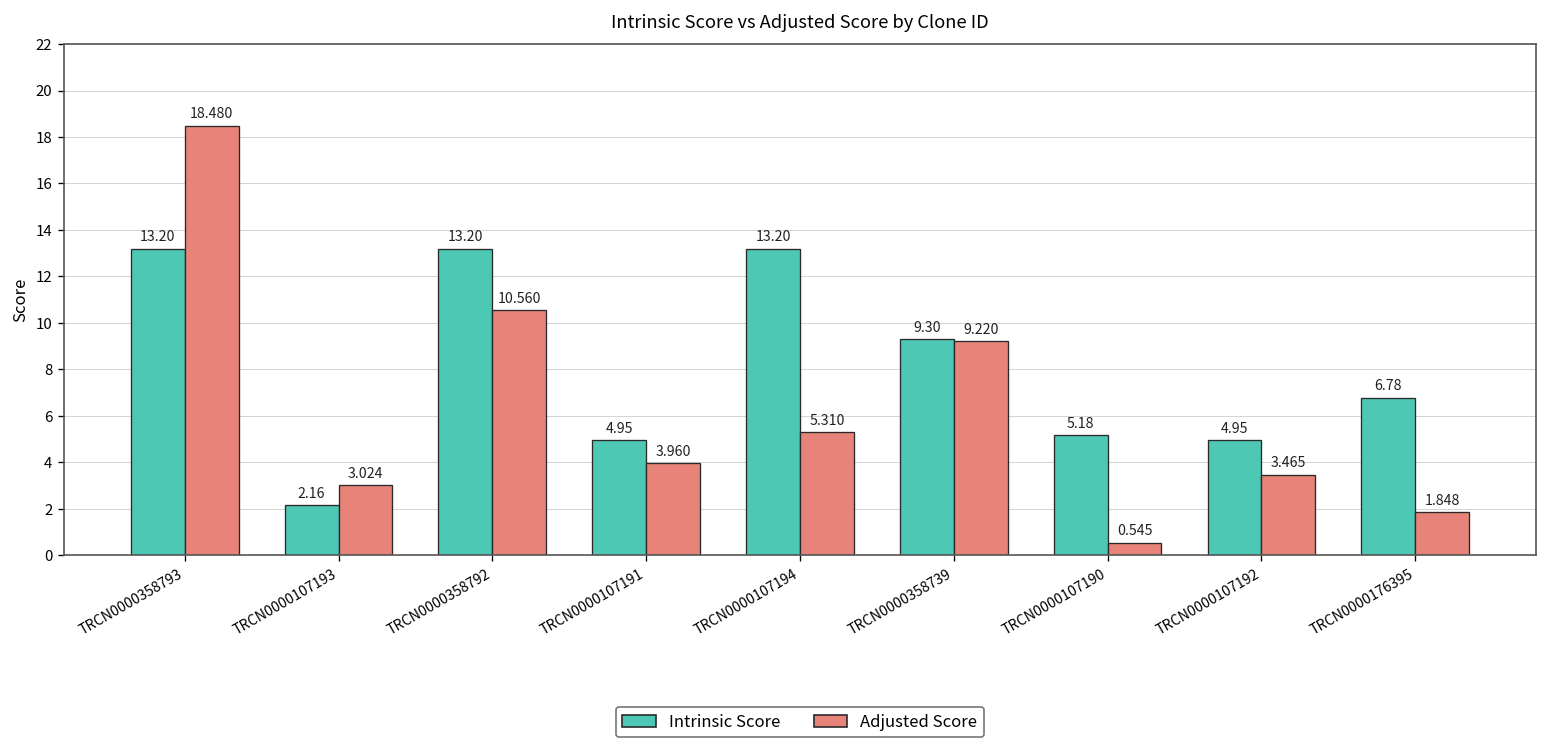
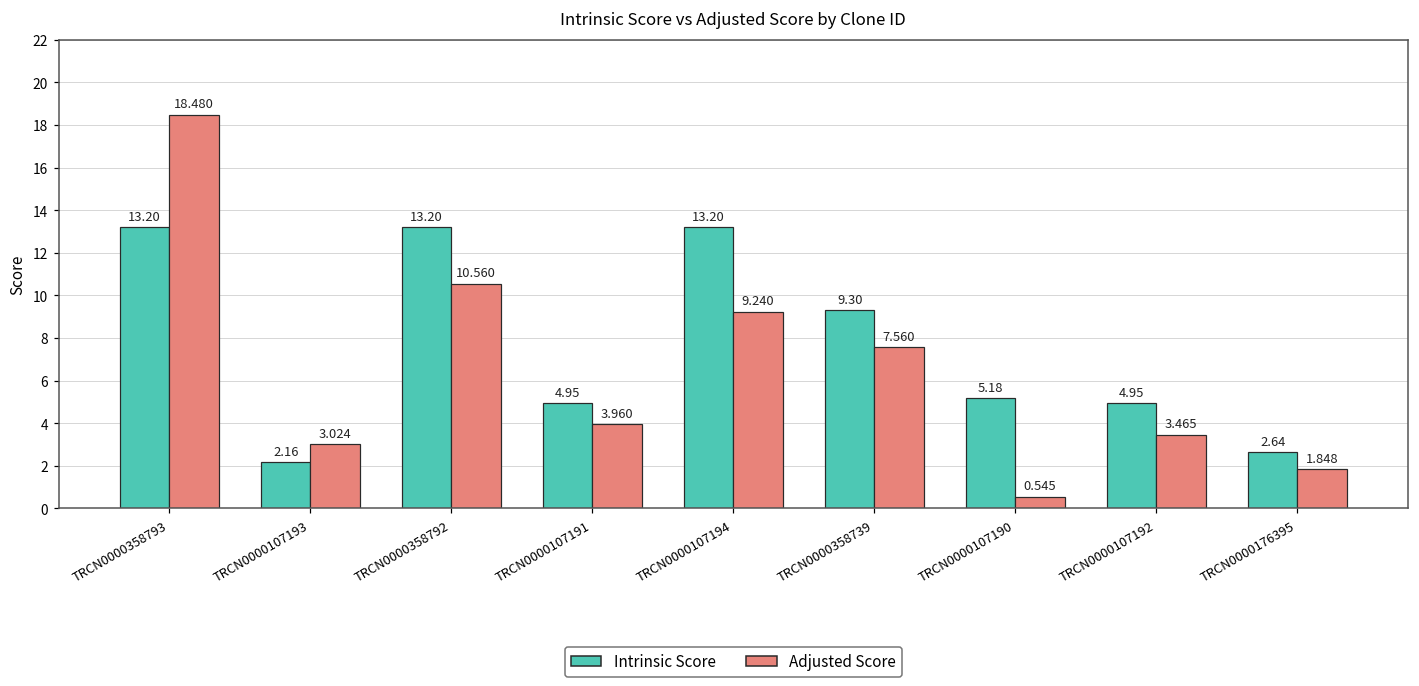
Adjusted Score, TRCN0000107194: 5.310 -> 9.240
Adjusted Score, TRCN0000358739: 9.220 -> 7.560
Intrinsic Score, TRCN0000176395: 6.78 -> 2.64
